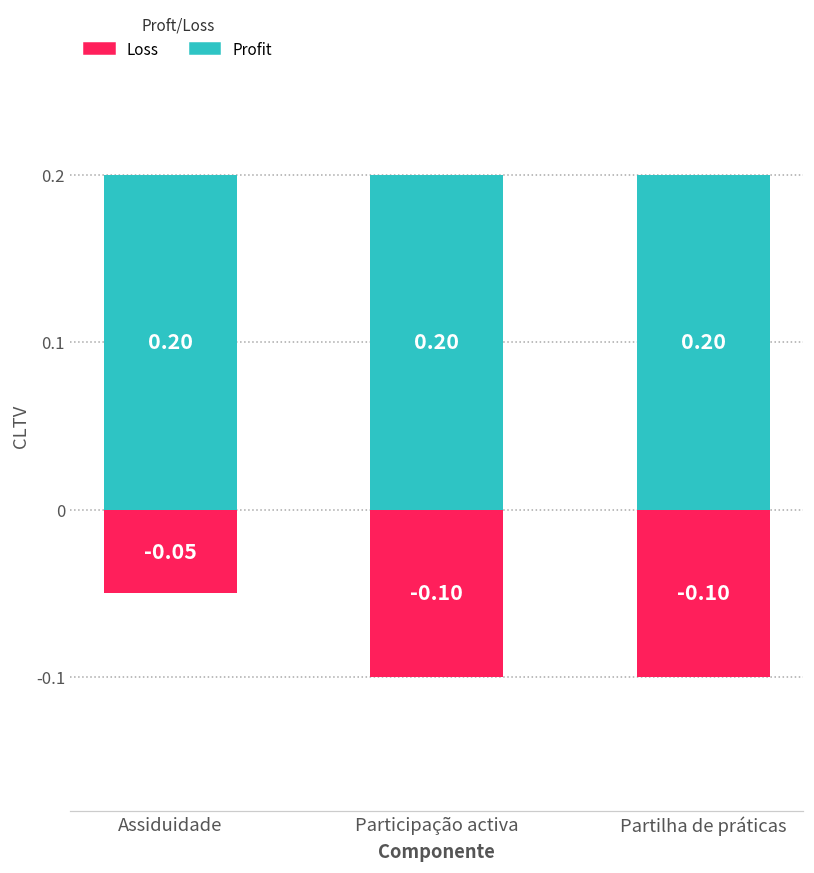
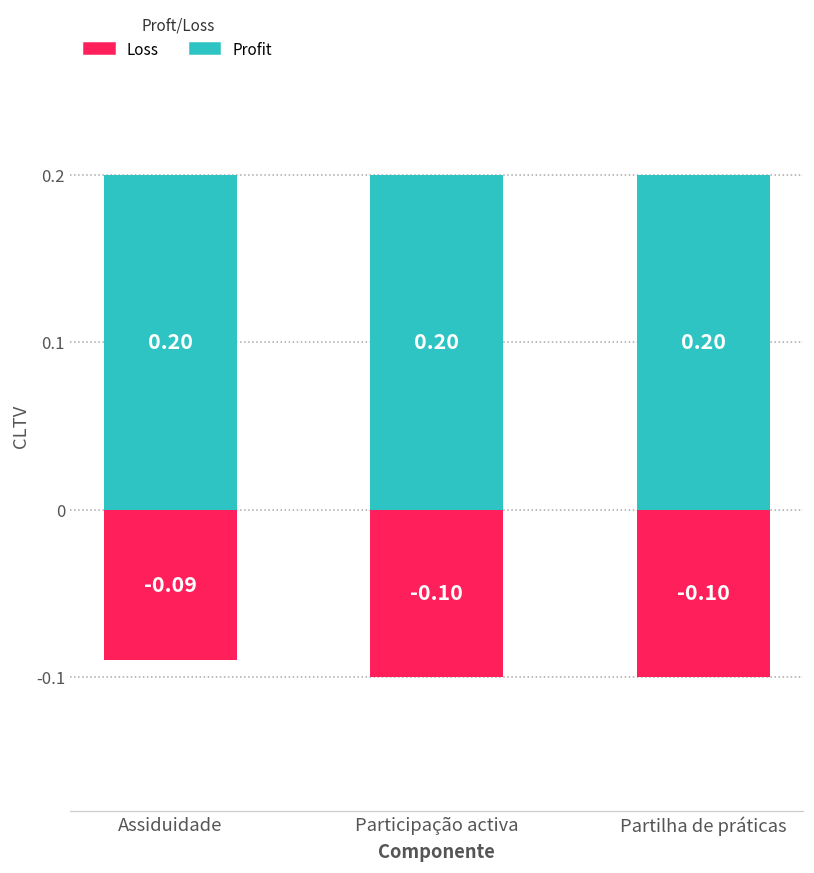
Loss, Assiduidade: -0.05 -> -0.09
